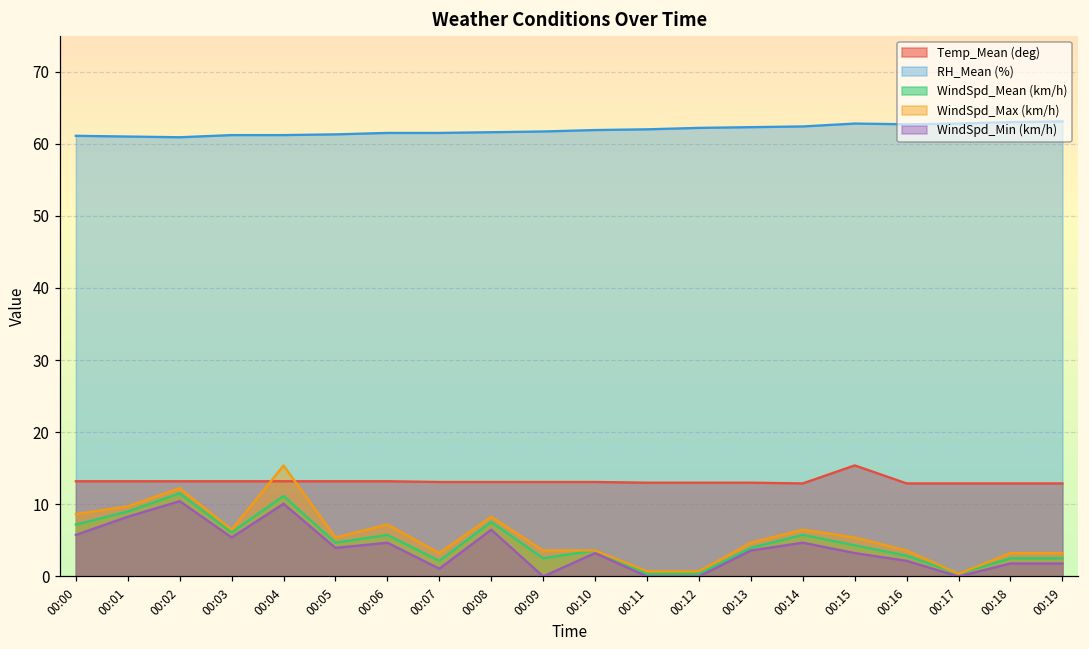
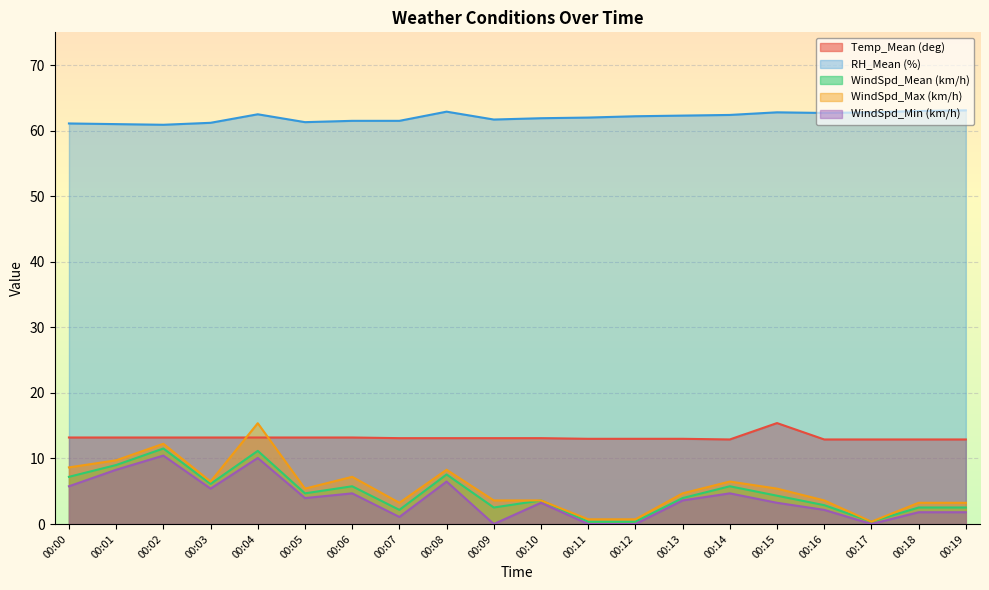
RH_Mean (%), 00:04: 61 -> 63
RH_Mean (%), 00:08: 62 -> 63
